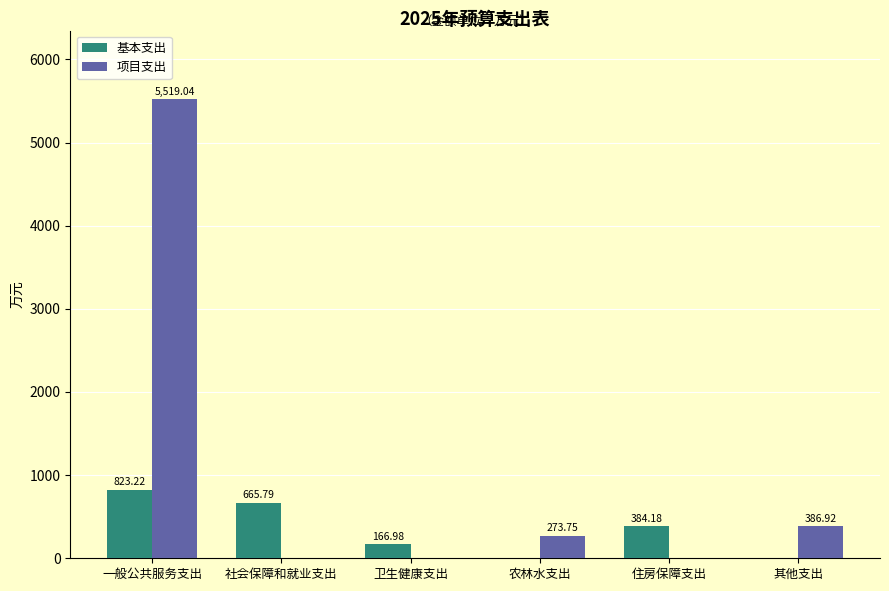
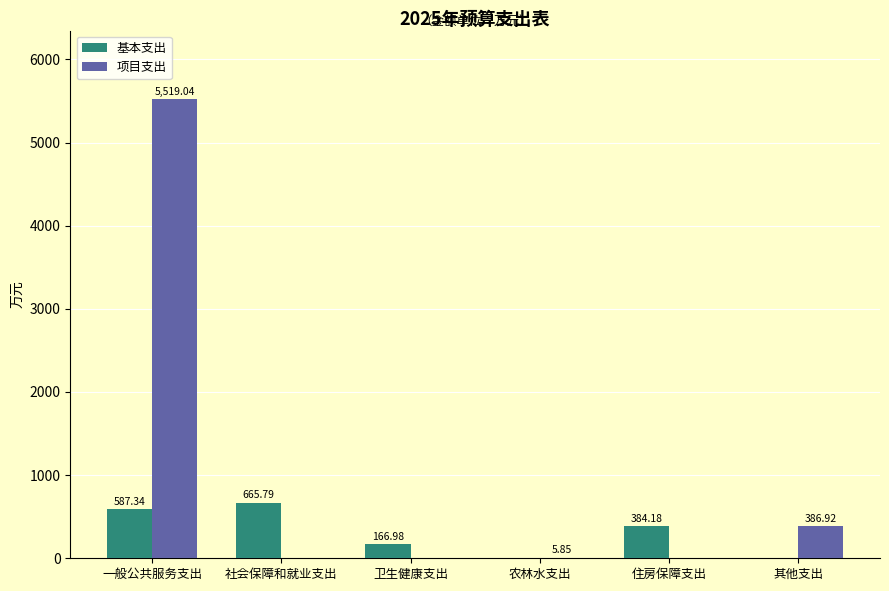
基本支出, 一般公共服务支出: 823.22 -> 587.34
项目支出, 农林水支出: 273.75 -> 5.85
